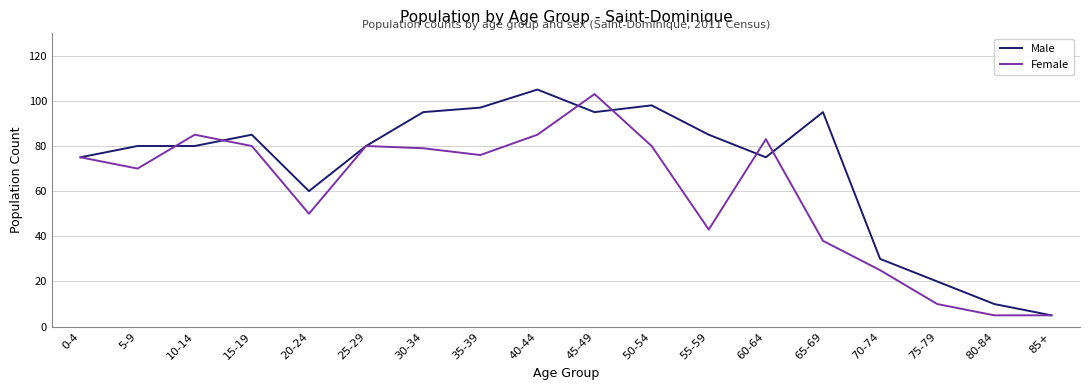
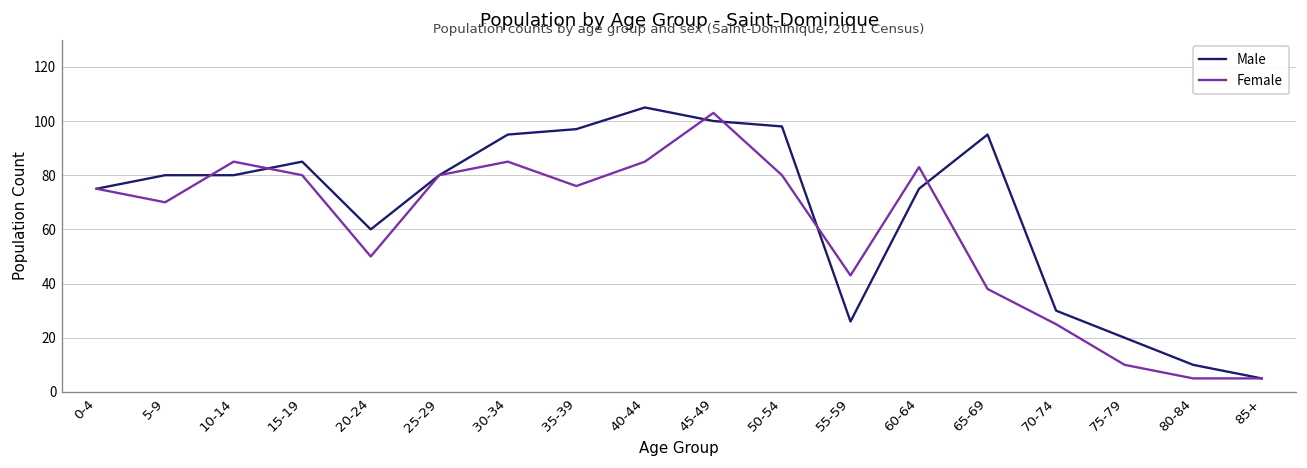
Female, 30-34: 79 -> 85
Male, 45-49: 95 -> 100
Male, 55-59: 85 -> 26
